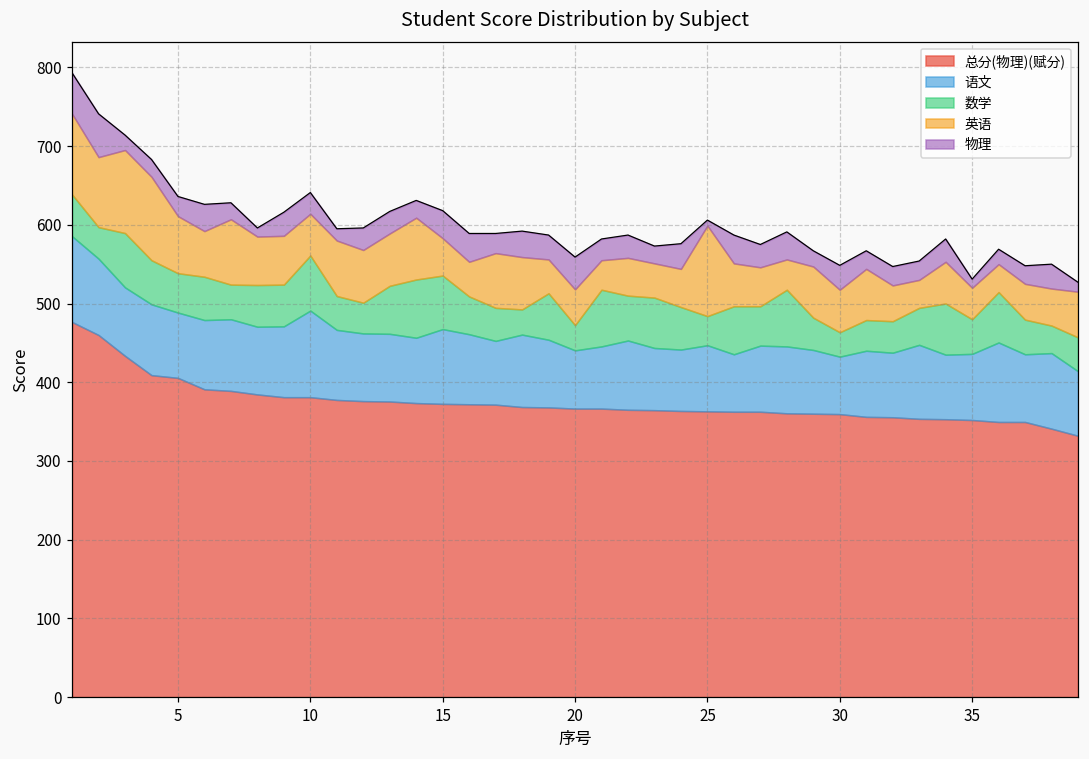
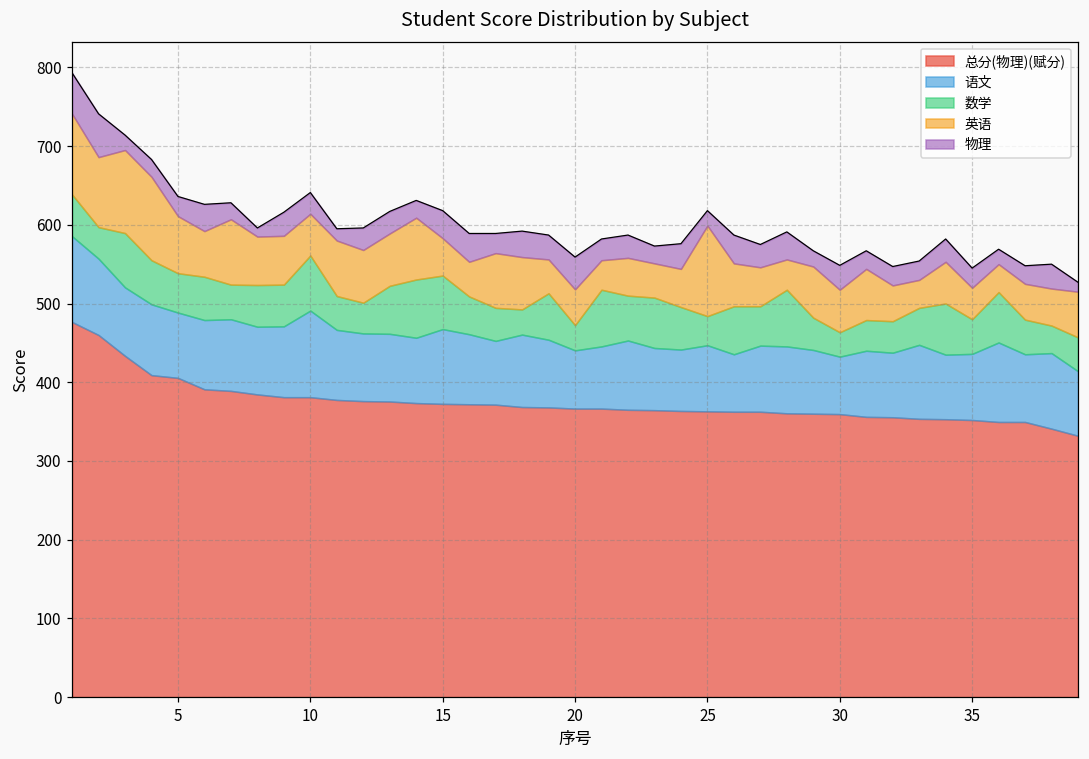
物理, 25: 10 -> 20
物理, 35: 10 -> 30
